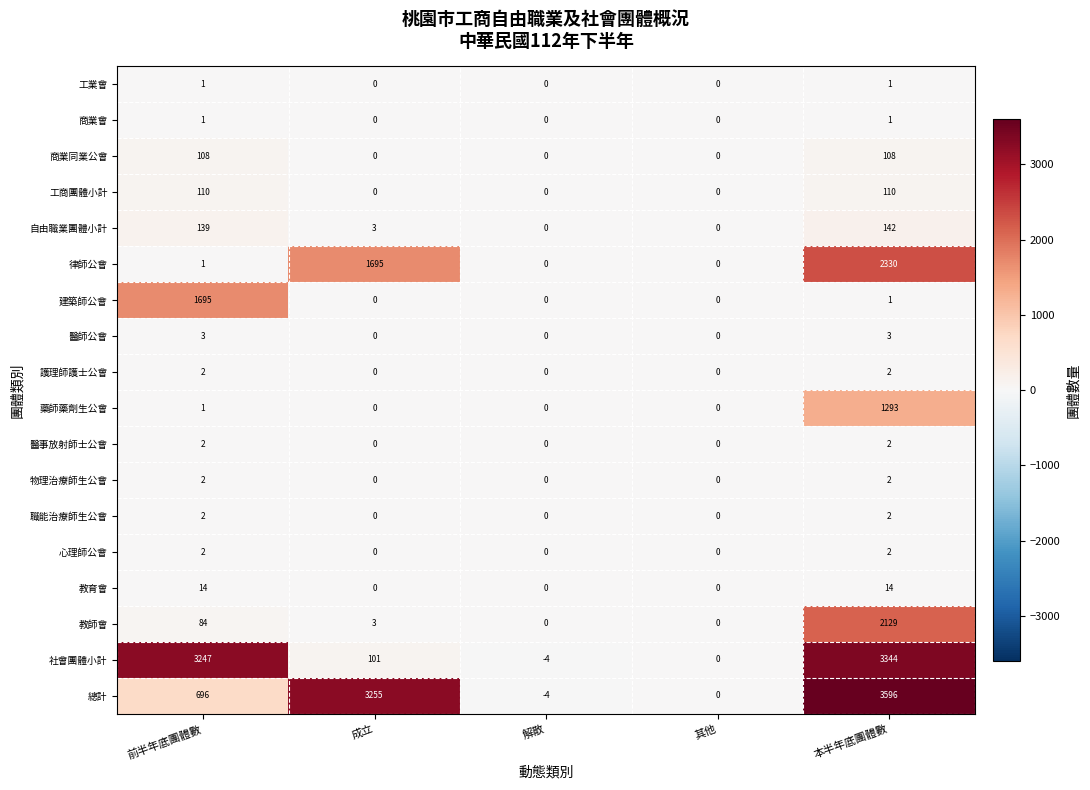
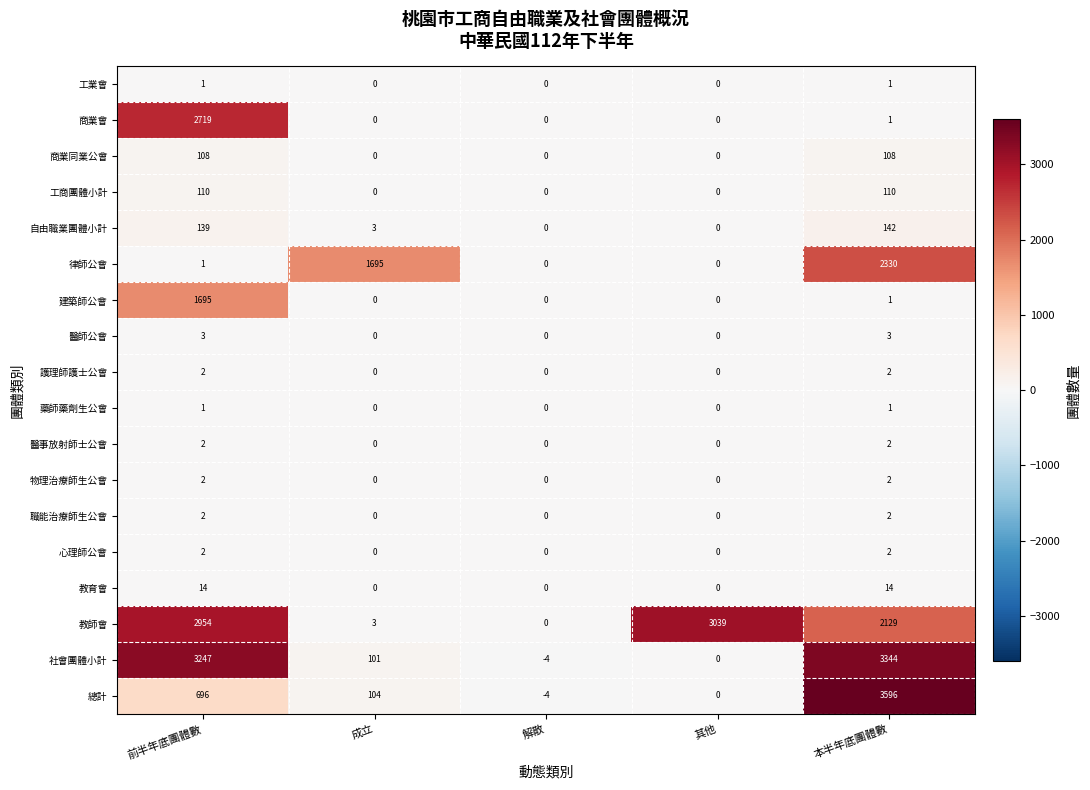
商業會, 前半年底團體數: 1 -> 2719
藥師藥劑生公會, 本半年底團體數: 1293 -> 1
教師會, 前半年底團體數: 84 -> 2954
教師會, 其他: 0 -> 3039
總計, 成立: 3255 -> 104
